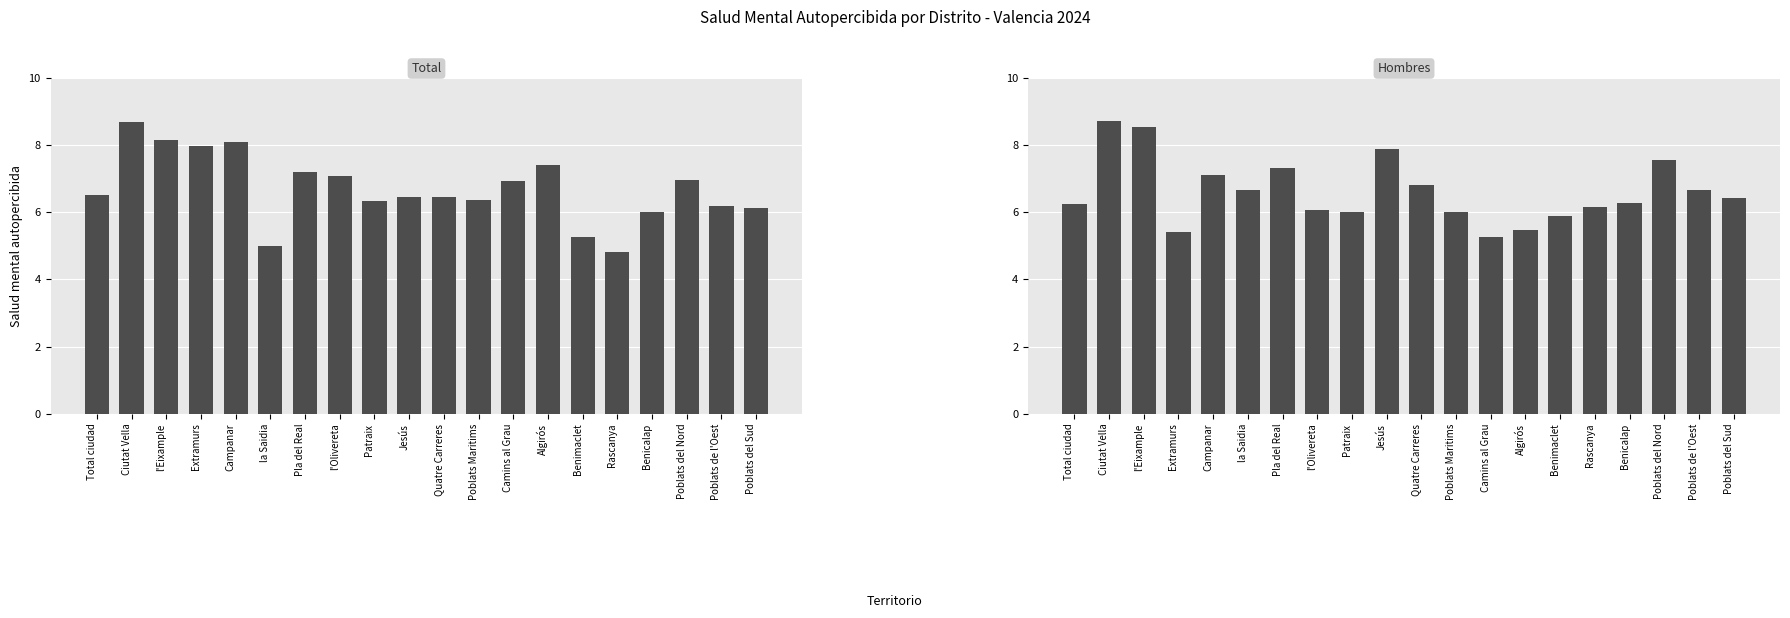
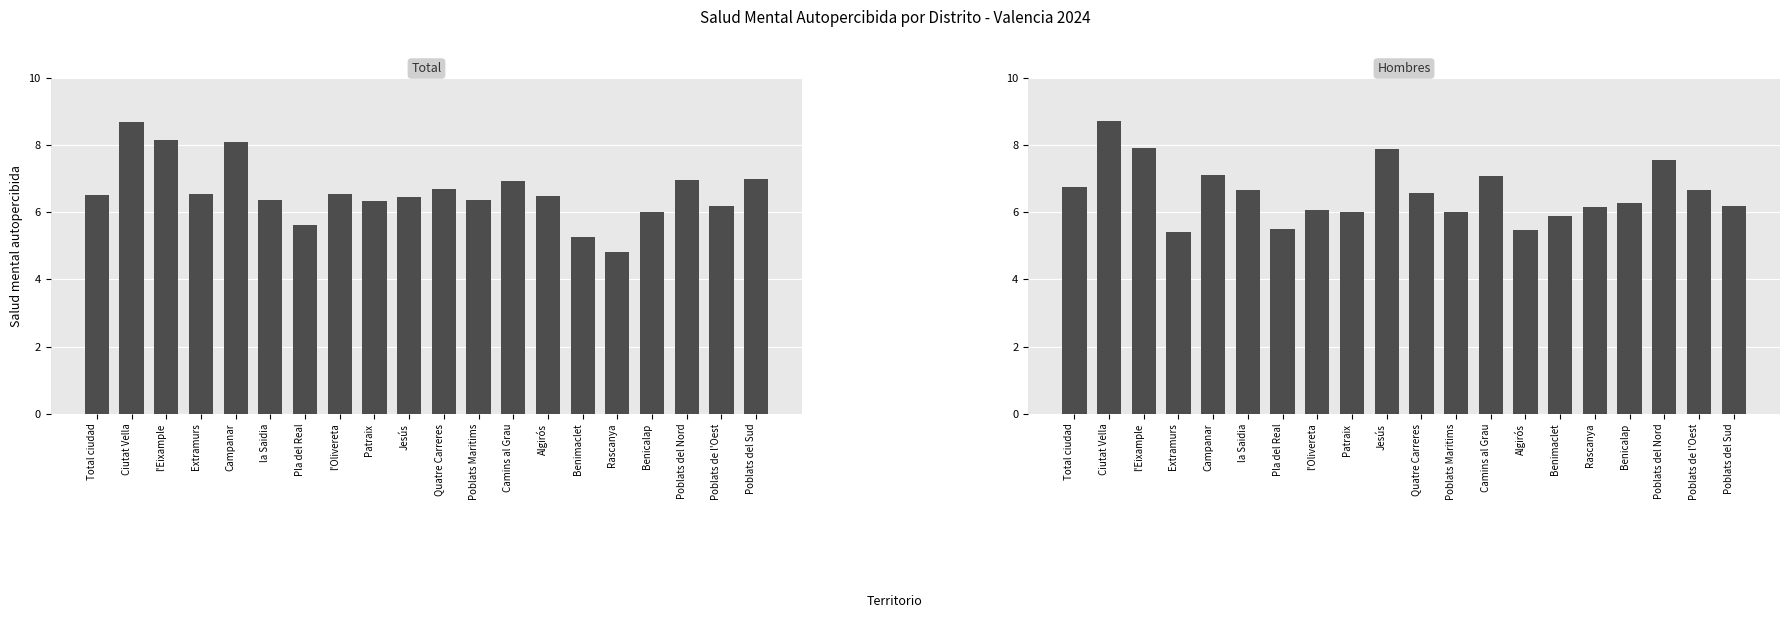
Total, Extramurs: 8.0 -> 6.5
Total, la Saidia: 5.0 -> 6.4
Total, Pla del Real: 7.2 -> 5.6
Total, l'Olivereta: 7.1 -> 6.5
Total, Quatre Carreres: 6.4 -> 6.7
Total, Algirós: 7.4 -> 6.5
Total, Poblats del Sud: 6.1 -> 7.0
Hombres, Total ciudad: 6.2 -> 6.7
Hombres, l'Eixample: 8.5 -> 7.9
Hombres, Pla del Real: 7.3 -> 5.5
Hombres, Quatre Carreres: 6.8 -> 6.6
Hombres, Camins al Grau: 5.2 -> 7.1
Hombres, Poblats del Sud: 6.4 -> 6.2
